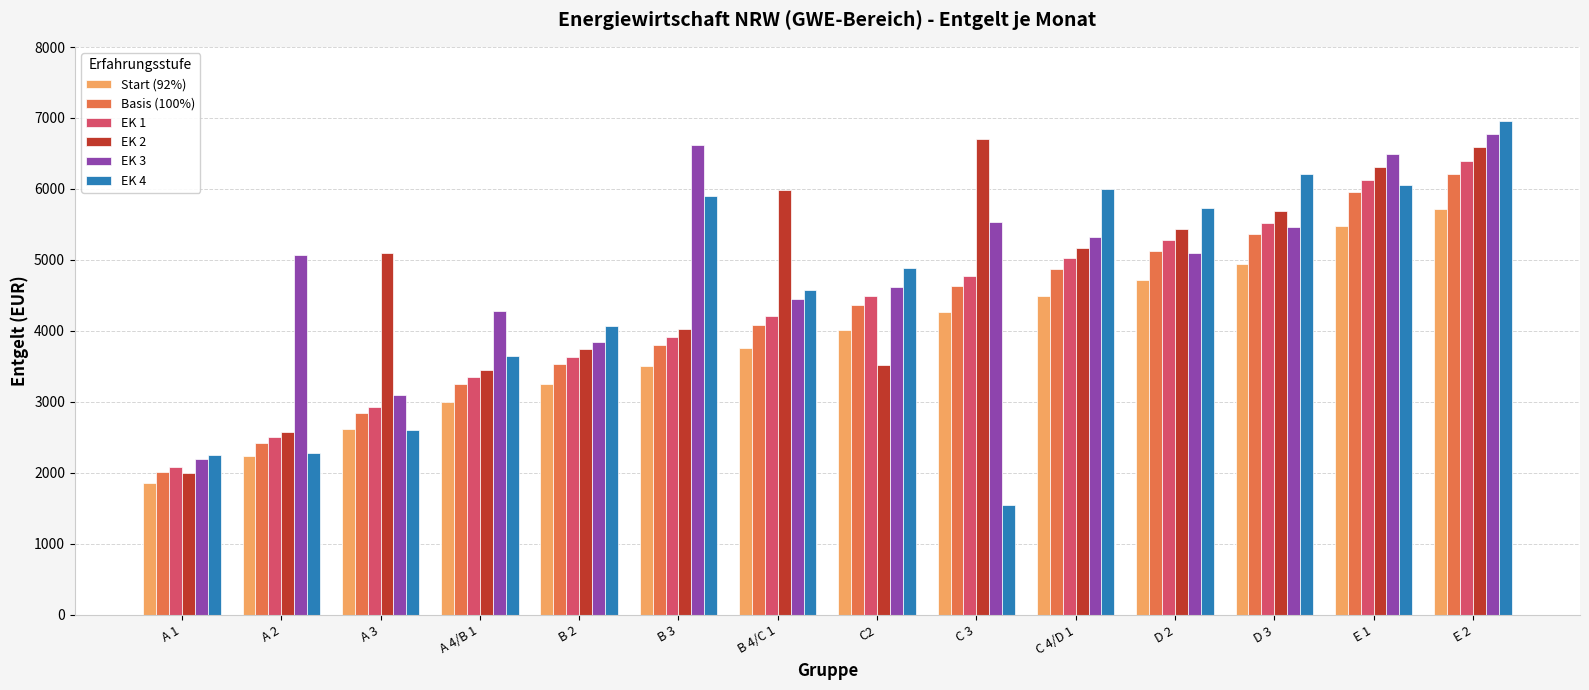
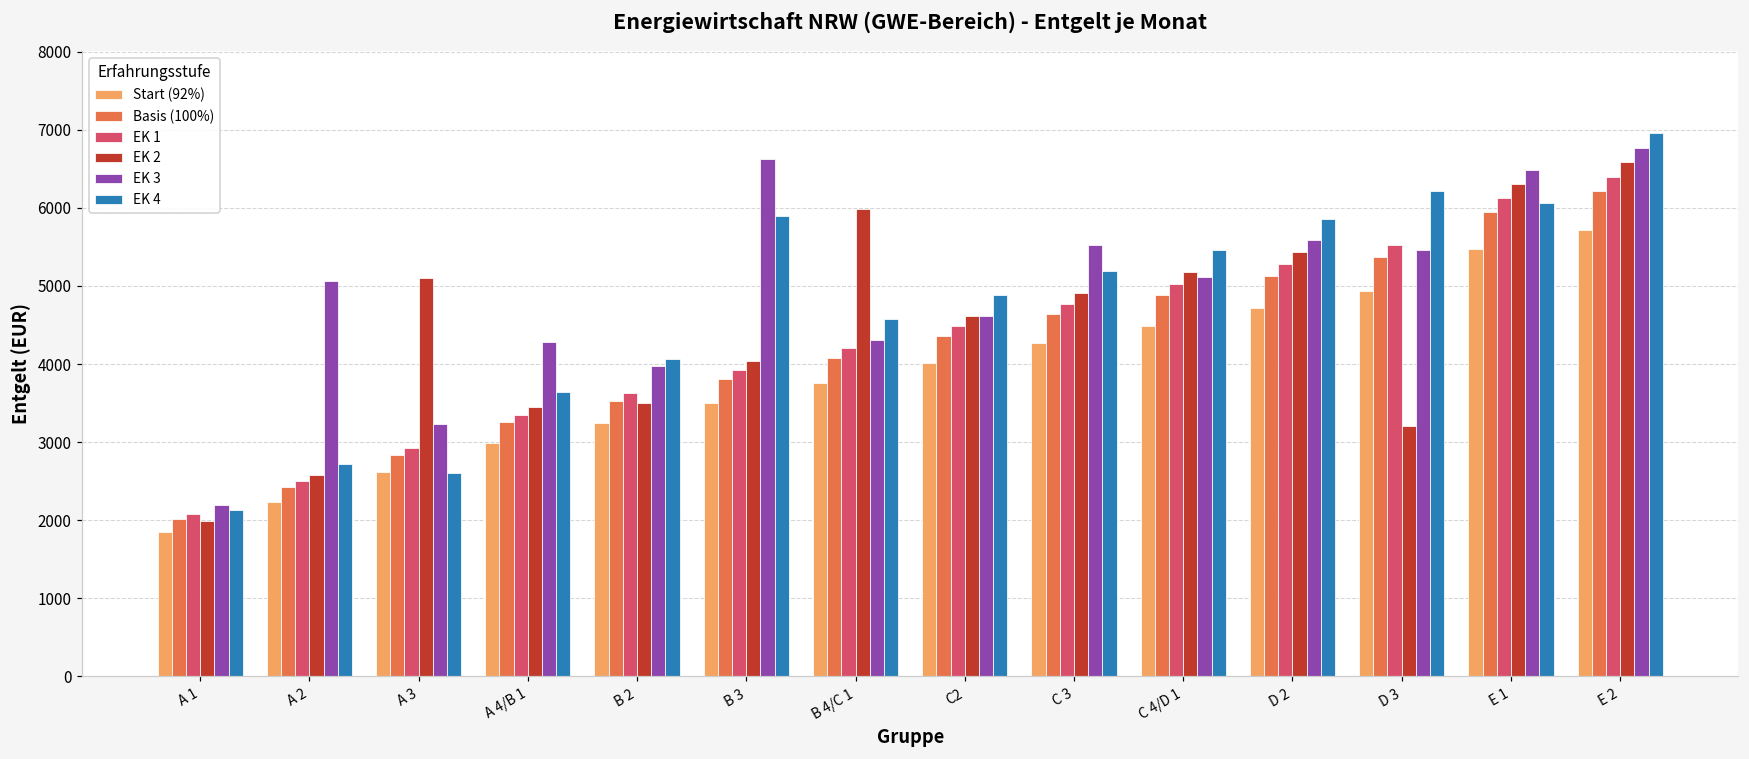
EK 4, A 1: 2300 -> 2100
EK 4, A 2: 2300 -> 2700
EK 3, A 3: 3100 -> 3200
EK 2, B 2: 3700 -> 3500
EK 3, B 2: 3800 -> 4000
EK 3, B 4/C 1: 4500 -> 4300
EK 2, C2: 3500 -> 4600
EK 2, C 3: 6700 -> 4900
EK 4, C 3: 1500 -> 5200
EK 3, C 4/D 1: 5300 -> 5100
EK 4, C 4/D 1: 6000 -> 5500
EK 3, D 2: 5100 -> 5600
EK 4, D 2: 5700 -> 5900
EK 2, D 3: 5700 -> 3200
